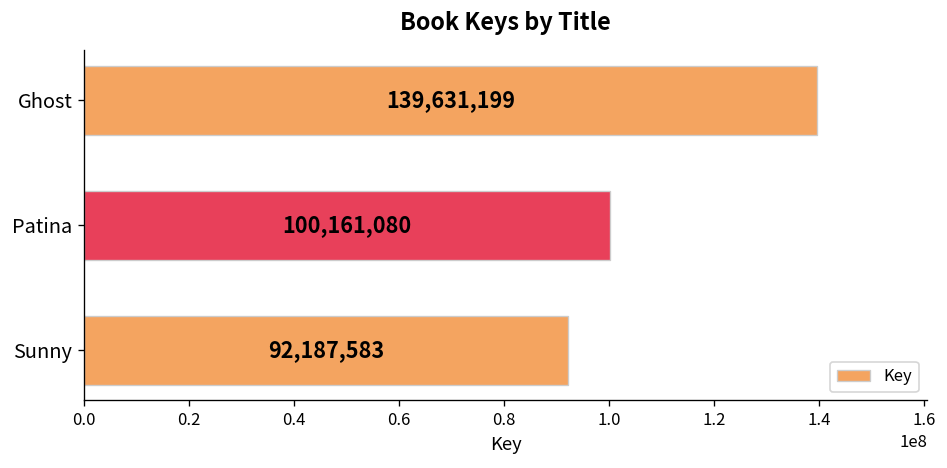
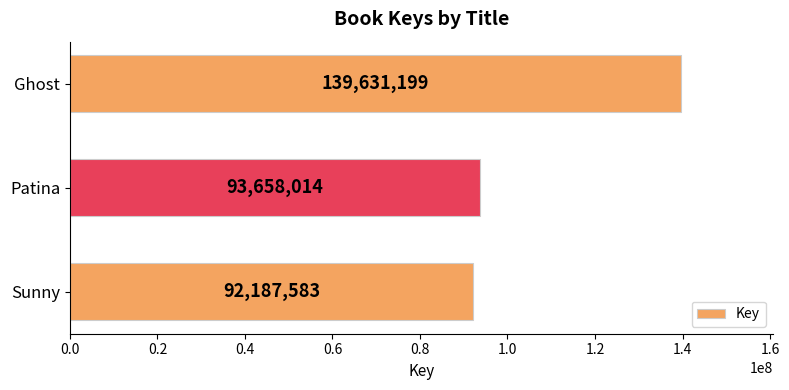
Patina: 100,161,080 -> 93,658,014
